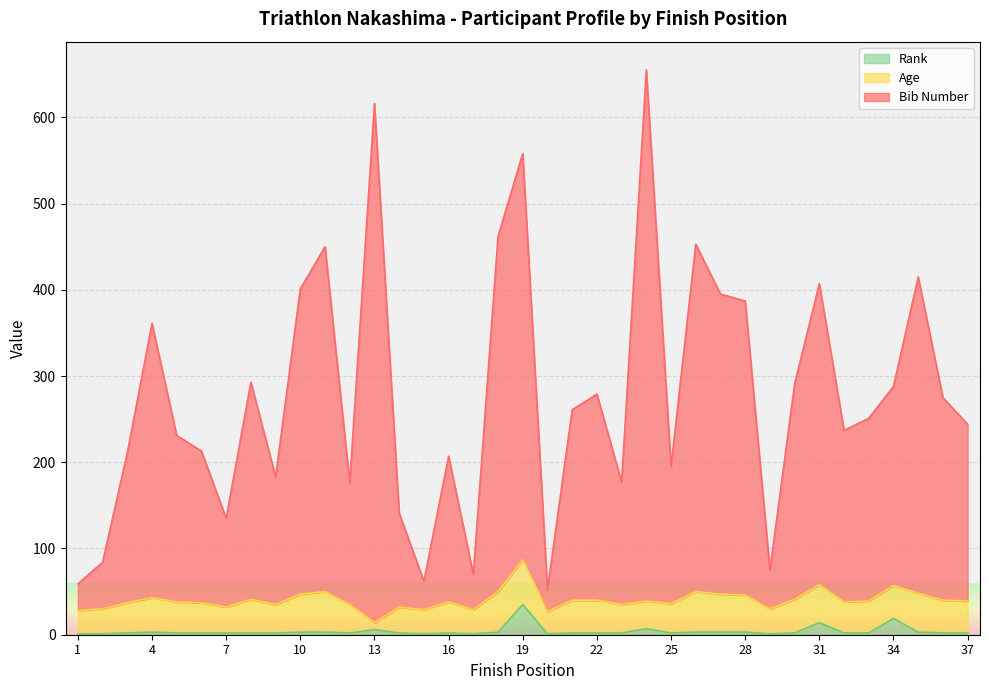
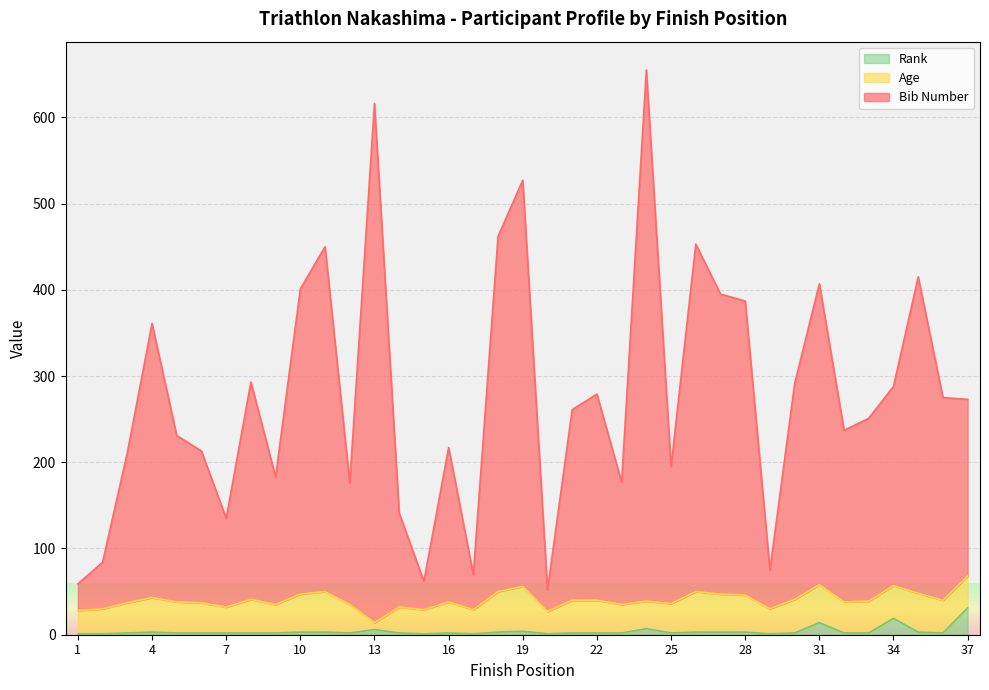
Bib Number, 16: 170 -> 180
Rank, 19: 40 -> 0
Rank, 37: 0 -> 30
